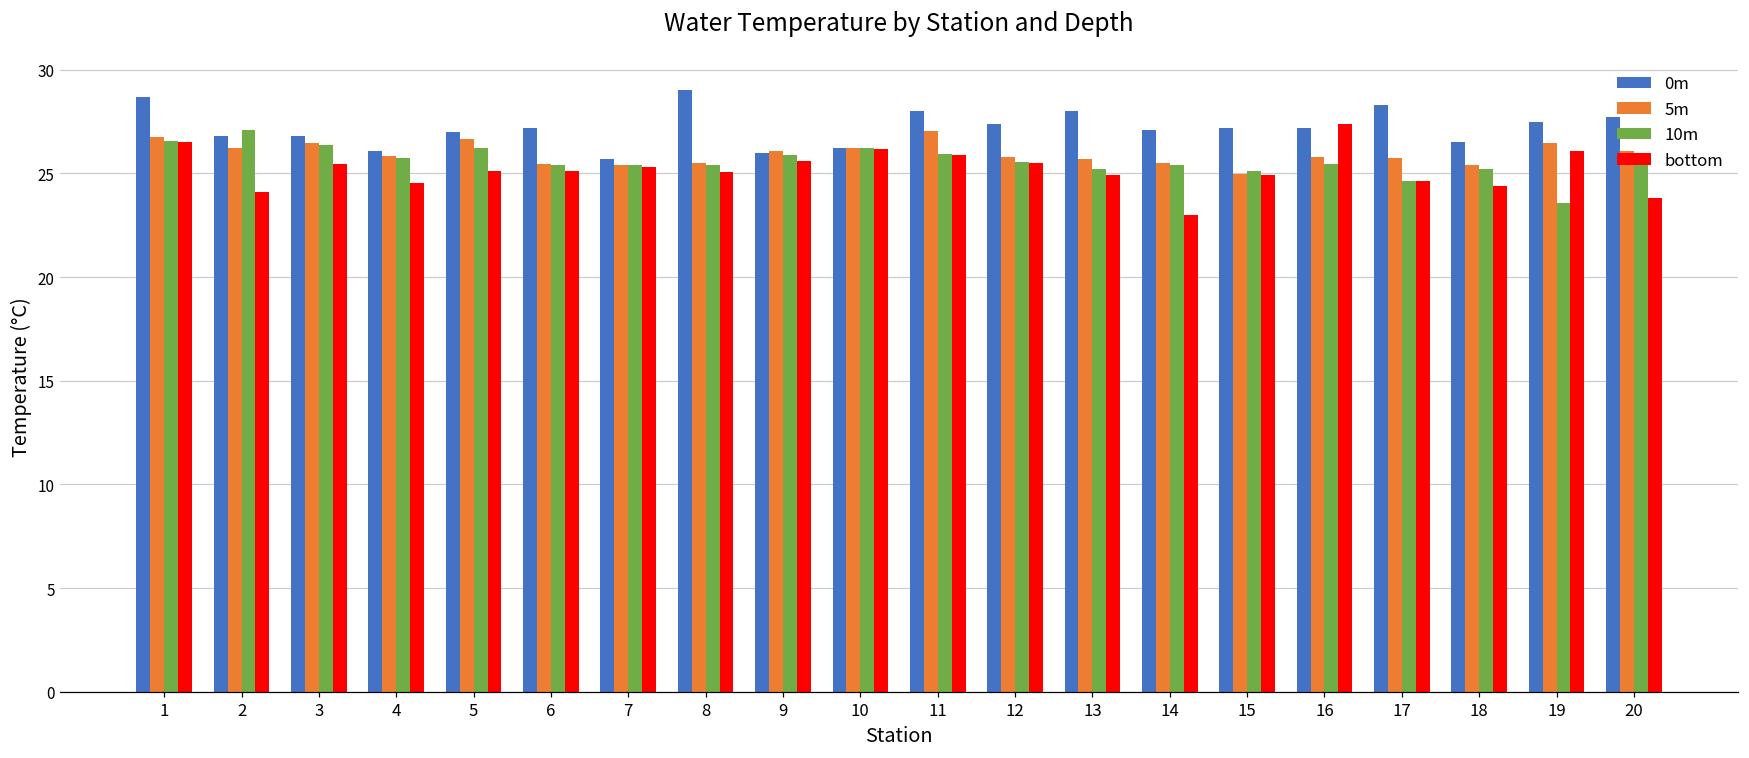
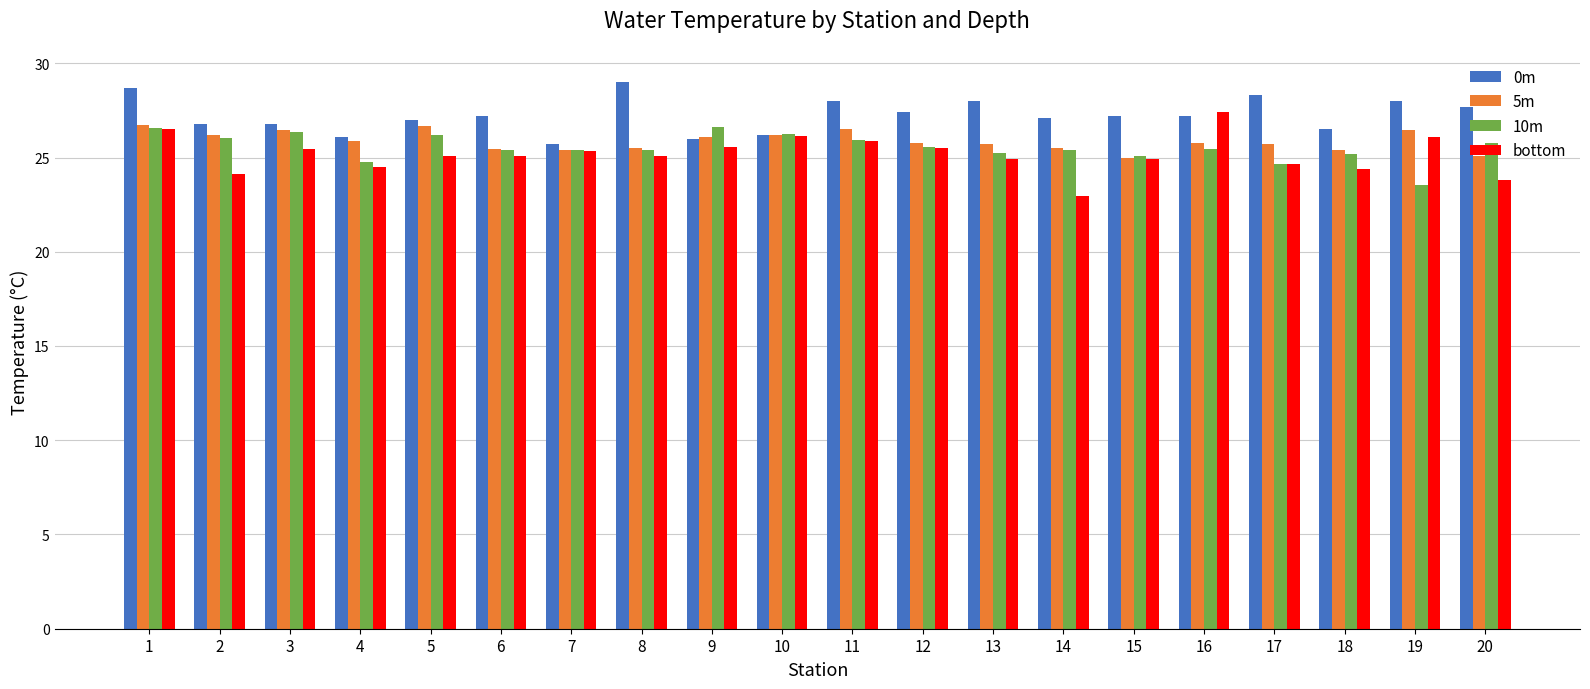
10m, 2: 27.1 -> 26.1
10m, 4: 25.7 -> 24.8
10m, 9: 25.9 -> 26.6
5m, 11: 27.0 -> 26.5
0m, 19: 27.5 -> 28.0
5m, 20: 26.1 -> 25.1
